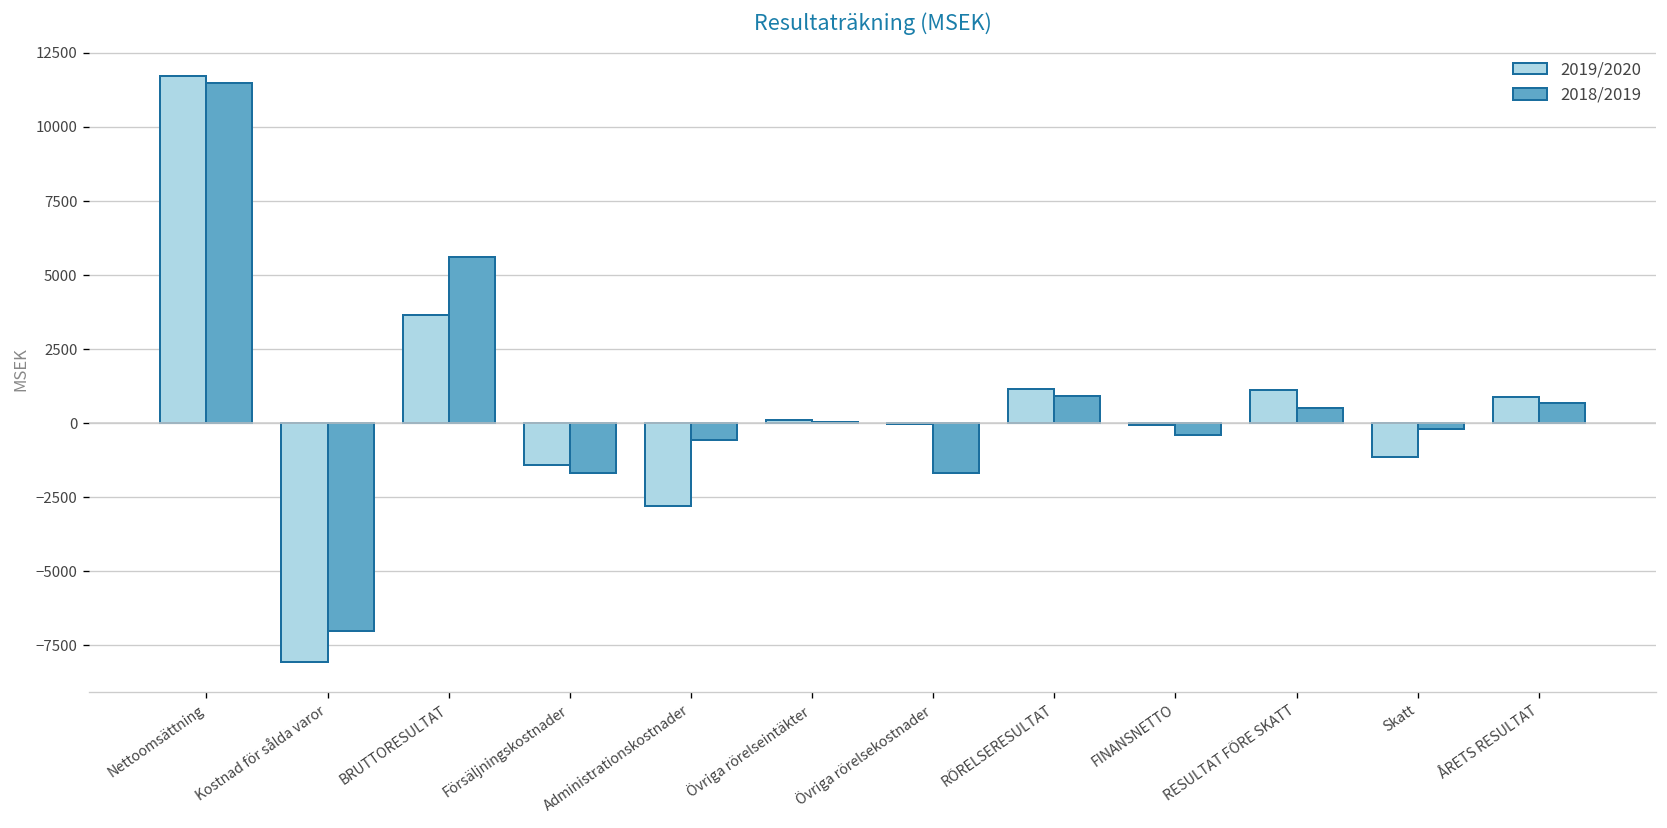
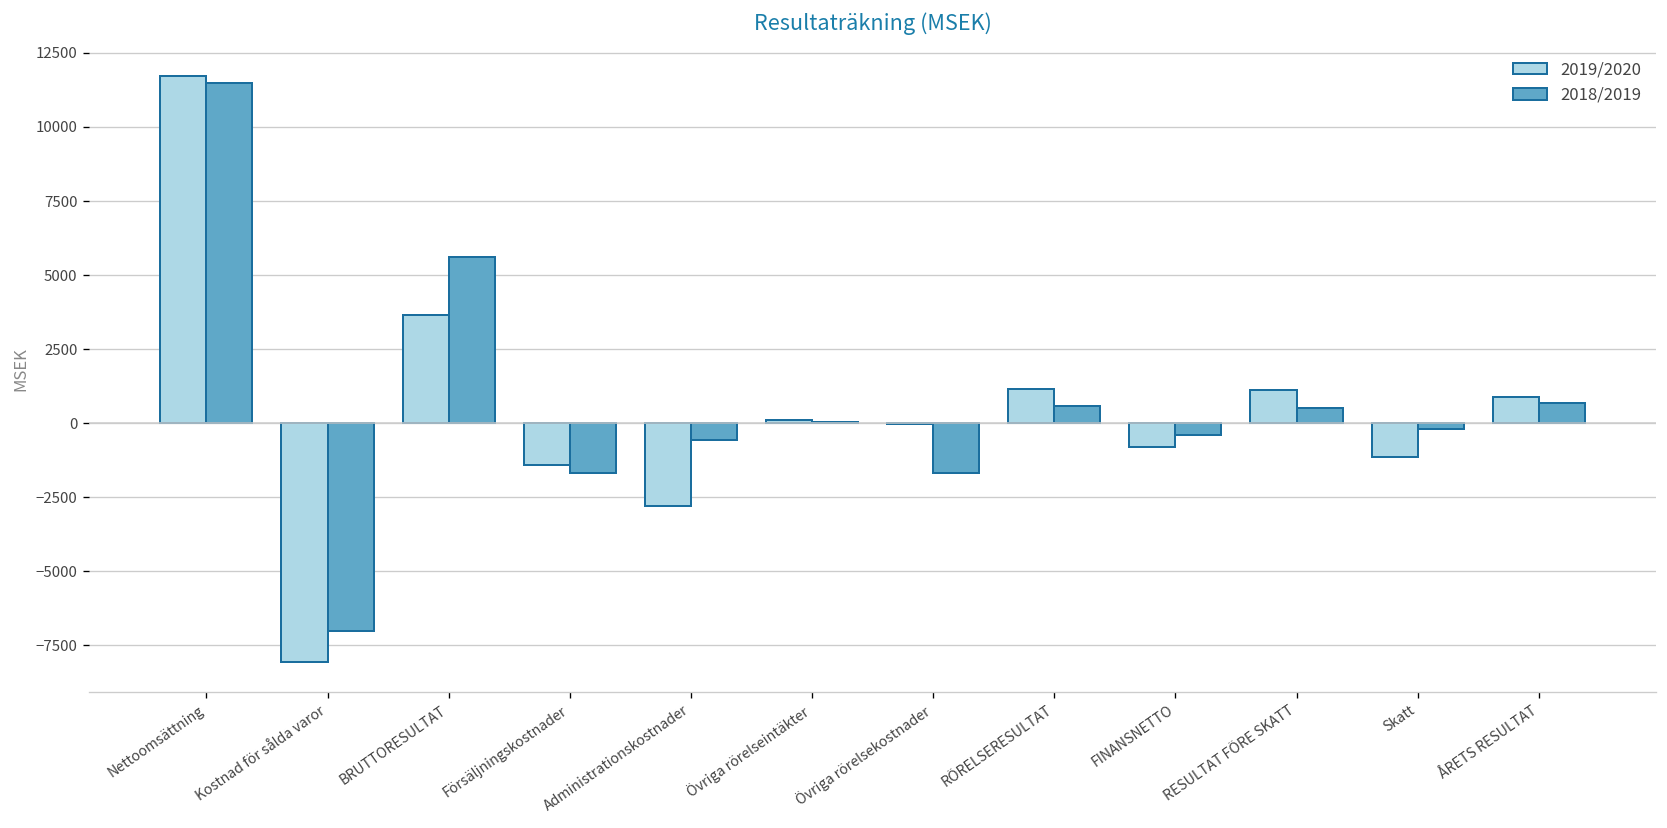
2018/2019, RÖRELSERESULTAT: 900 -> 600
2019/2020, FINANSNETTO: -100 -> -800
